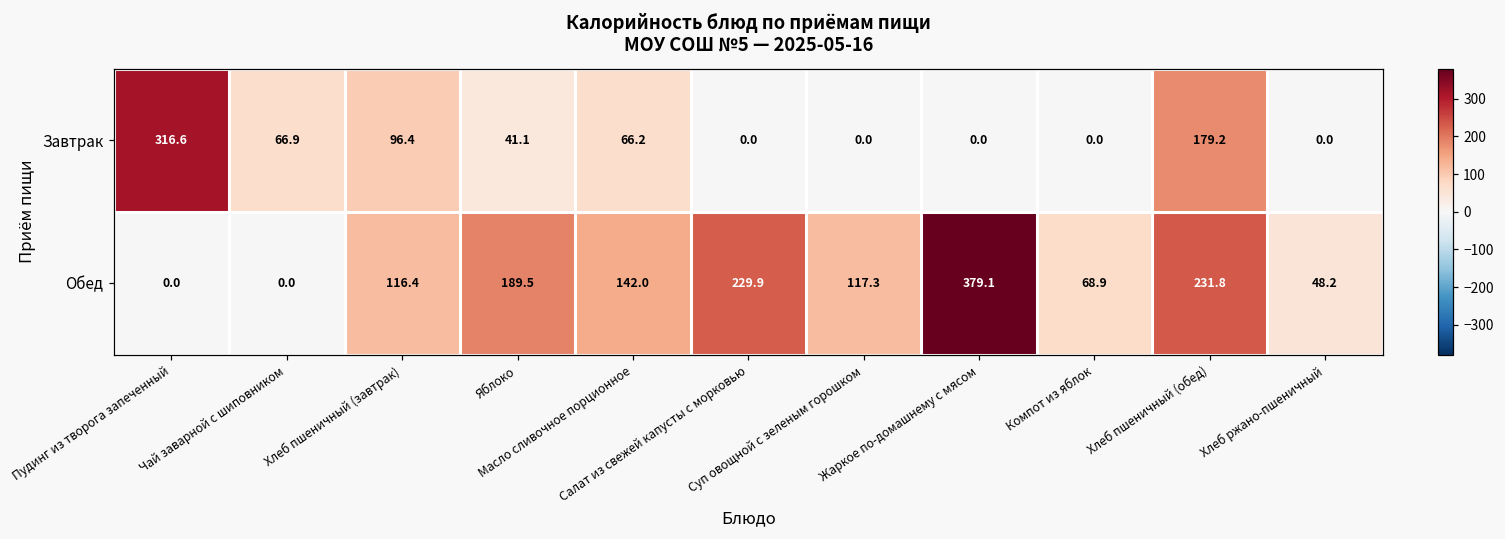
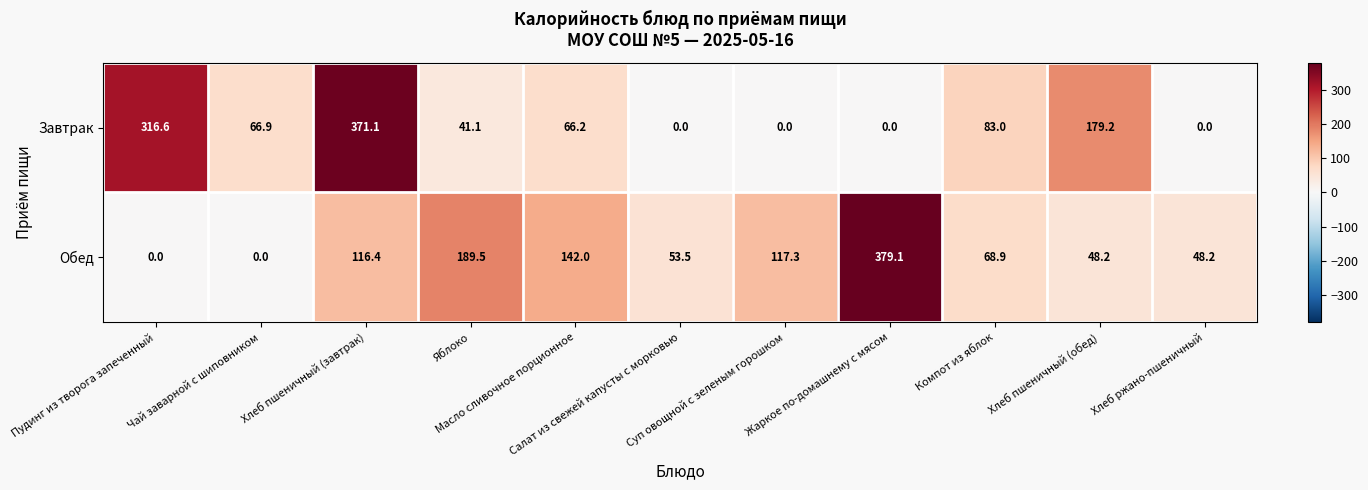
Завтрак, Хлеб пшеничный (завтрак): 96.4 -> 371.1
Завтрак, Компот из яблок: 0.0 -> 83.0
Обед, Салат из свежей капусты с морковью: 229.9 -> 53.5
Обед, Хлеб пшеничный (обед): 231.8 -> 48.2
